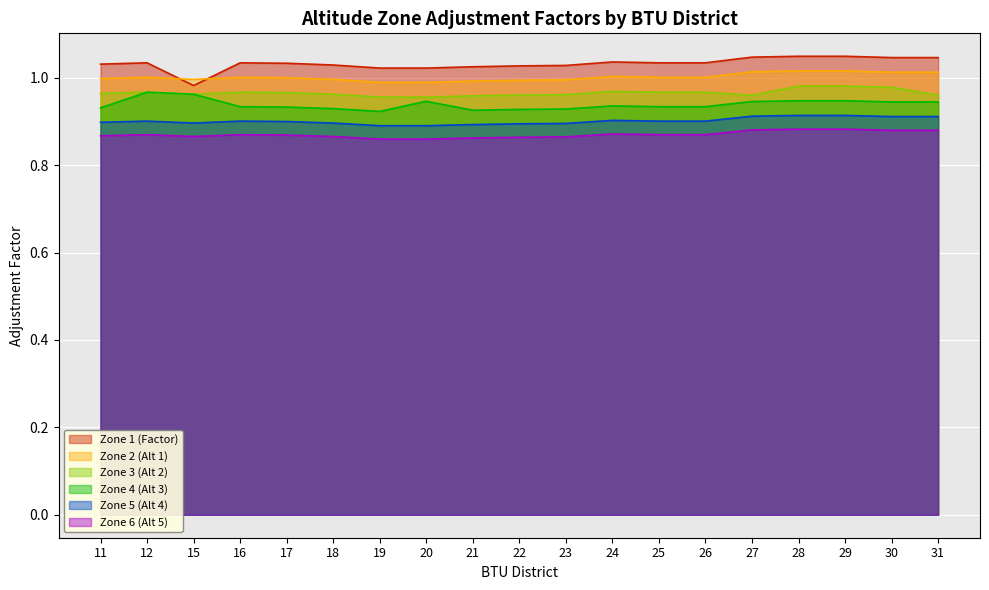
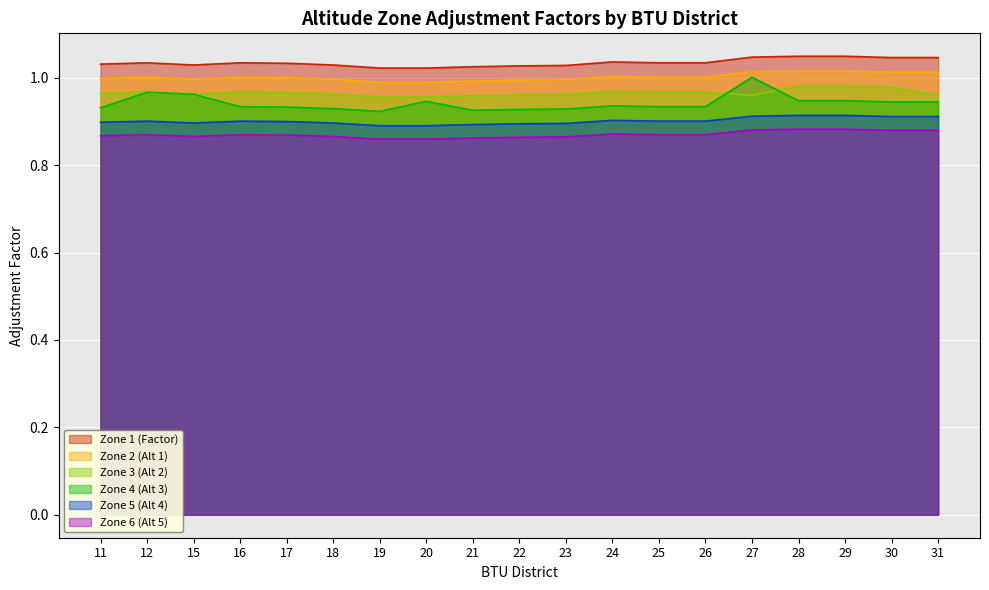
Zone 1 (Factor), 15: 0.98 -> 1.03
Zone 4 (Alt 3), 27: 0.95 -> 1.00
